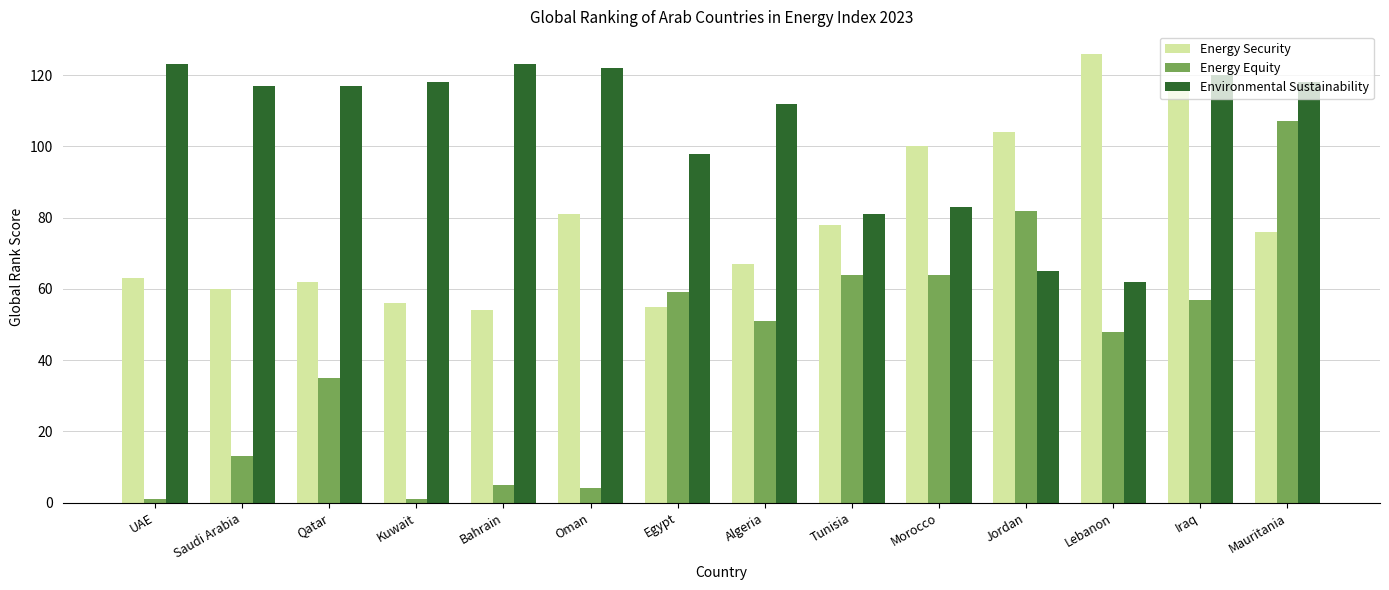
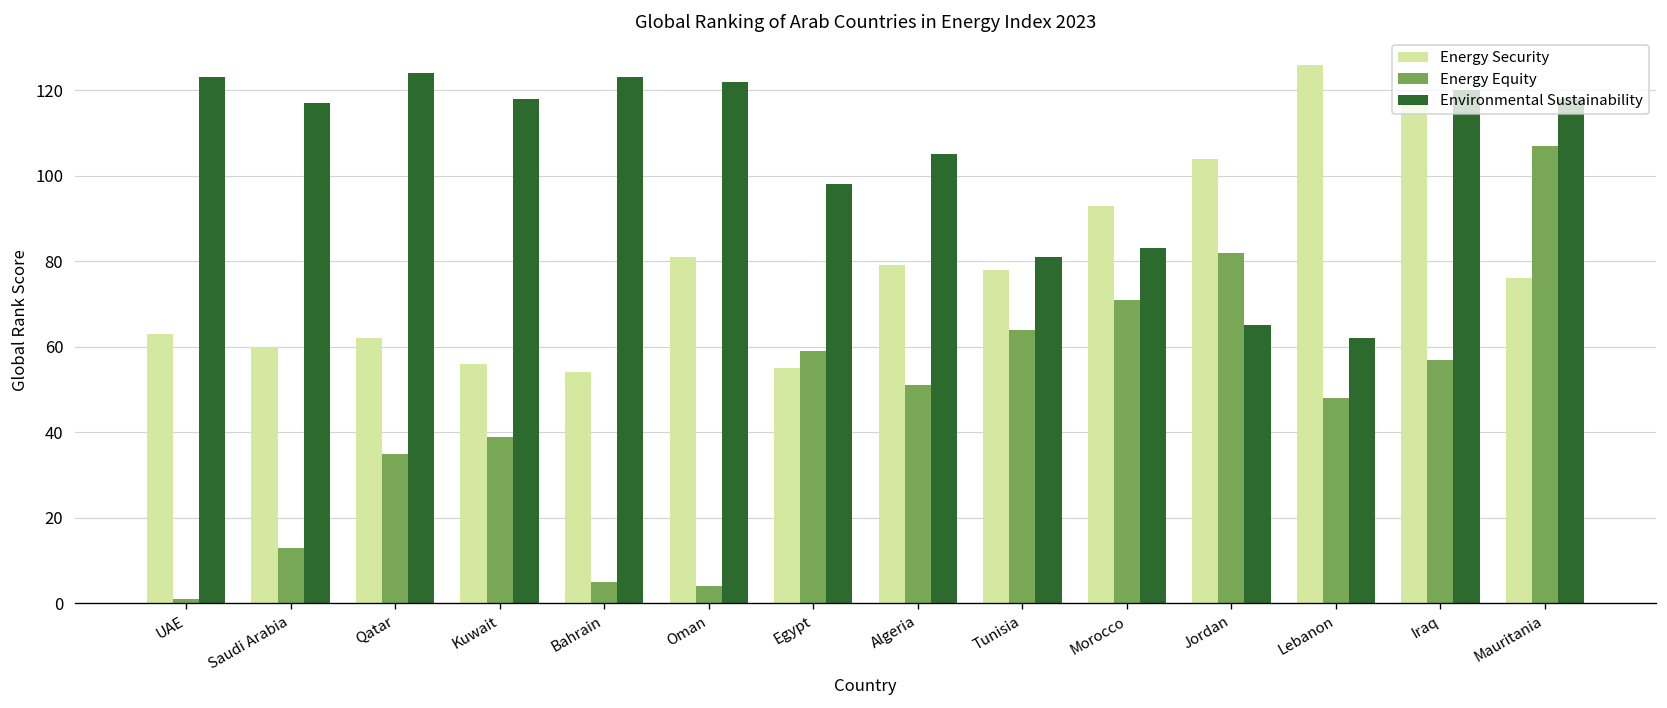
Environmental Sustainability, Qatar: 117 -> 124
Energy Equity, Kuwait: 1 -> 39
Energy Security, Algeria: 67 -> 79
Environmental Sustainability, Algeria: 112 -> 105
Energy Security, Morocco: 100 -> 93
Energy Equity, Morocco: 64 -> 71
